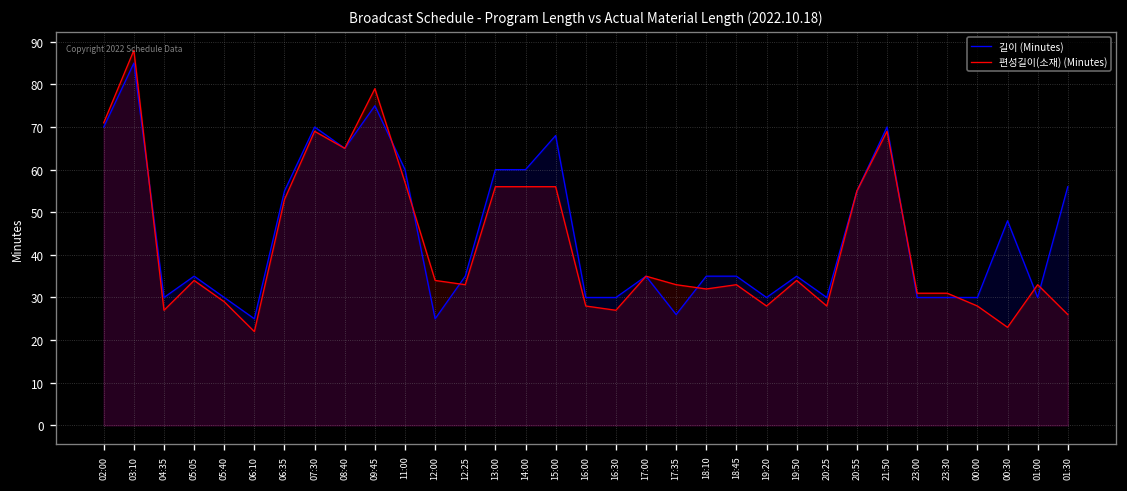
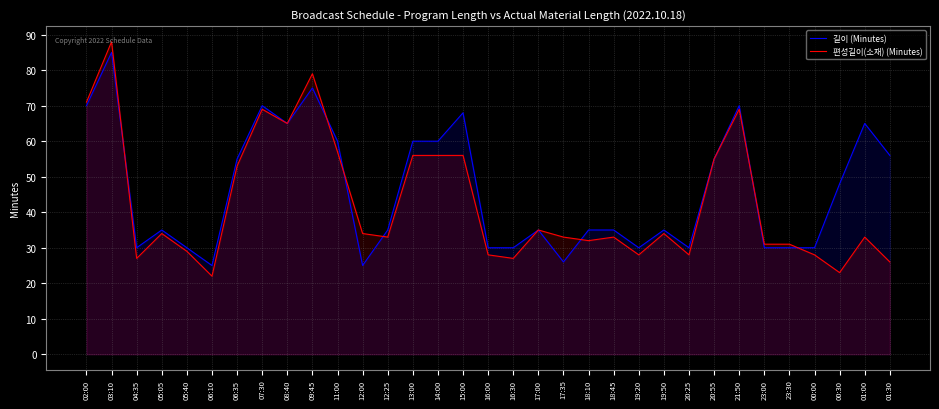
길이 (Minutes), 01:00: 30 -> 65
